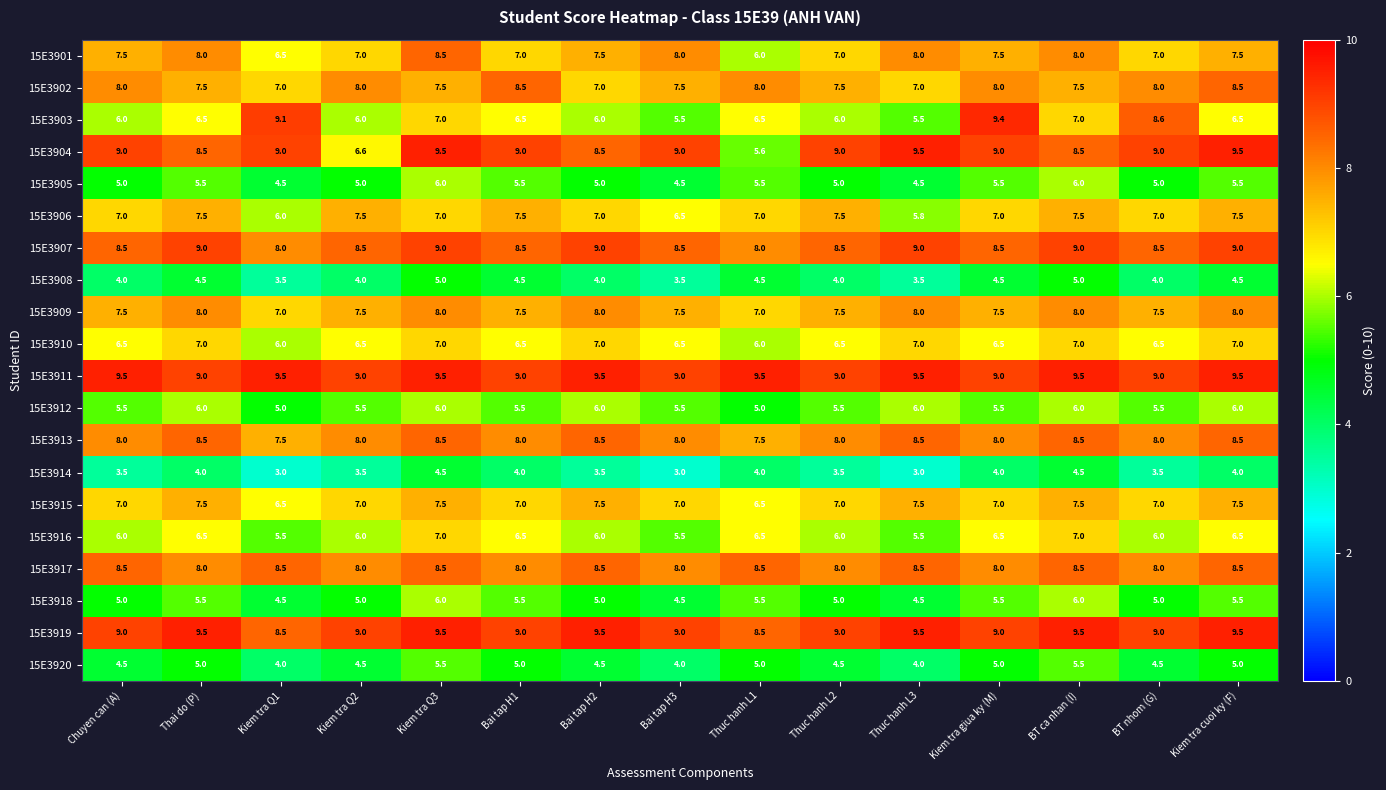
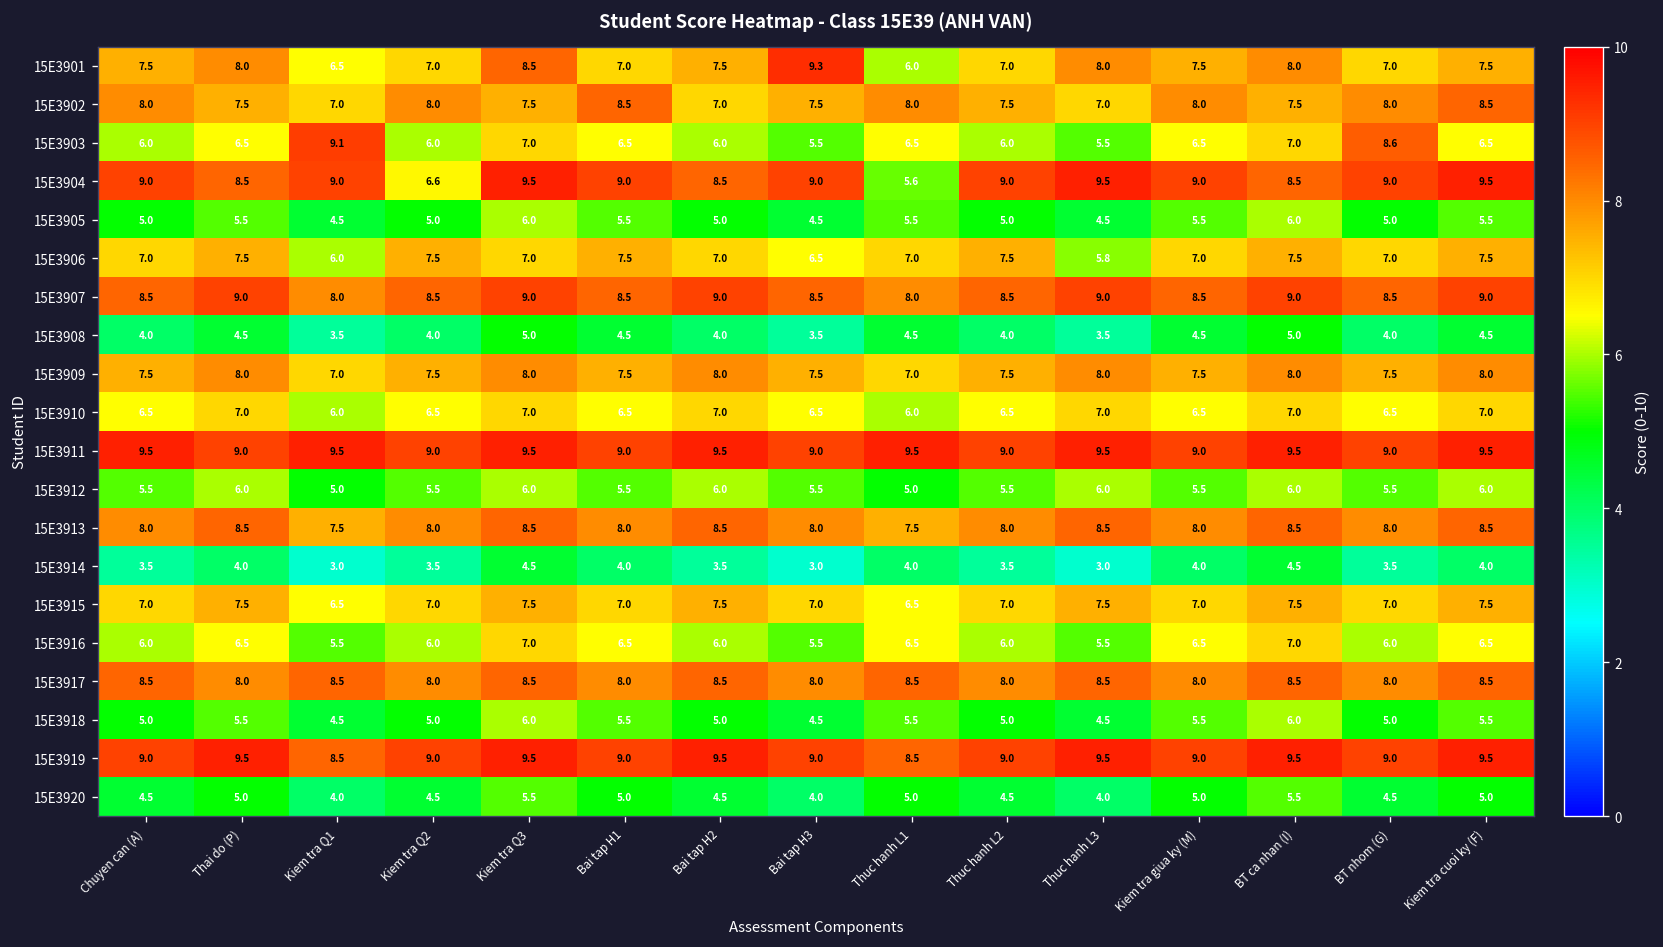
15E3901, Bai tap H3: 8.0 -> 9.3
15E3903, Kiem tra giua ky (M): 9.4 -> 6.5
